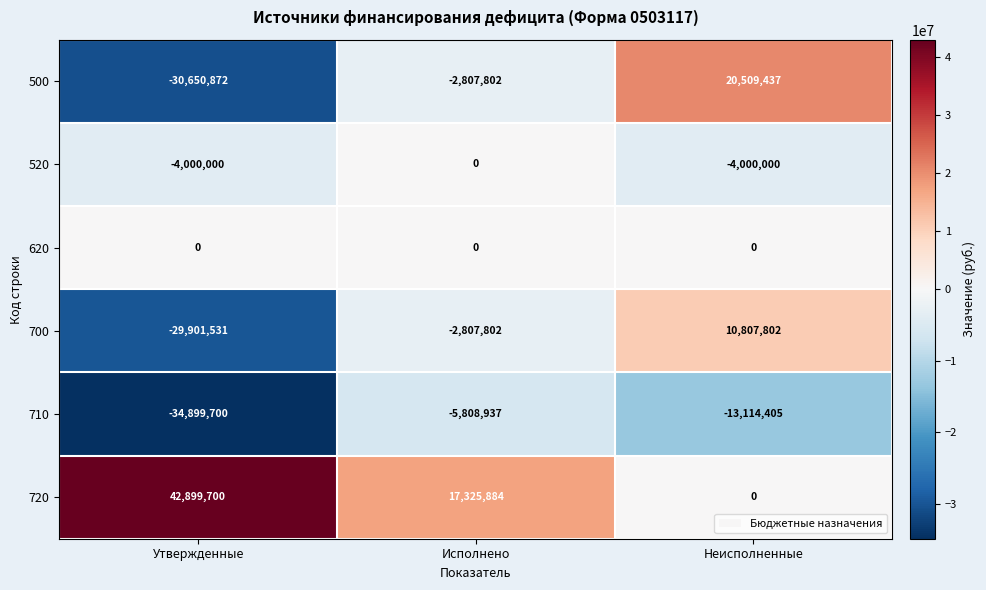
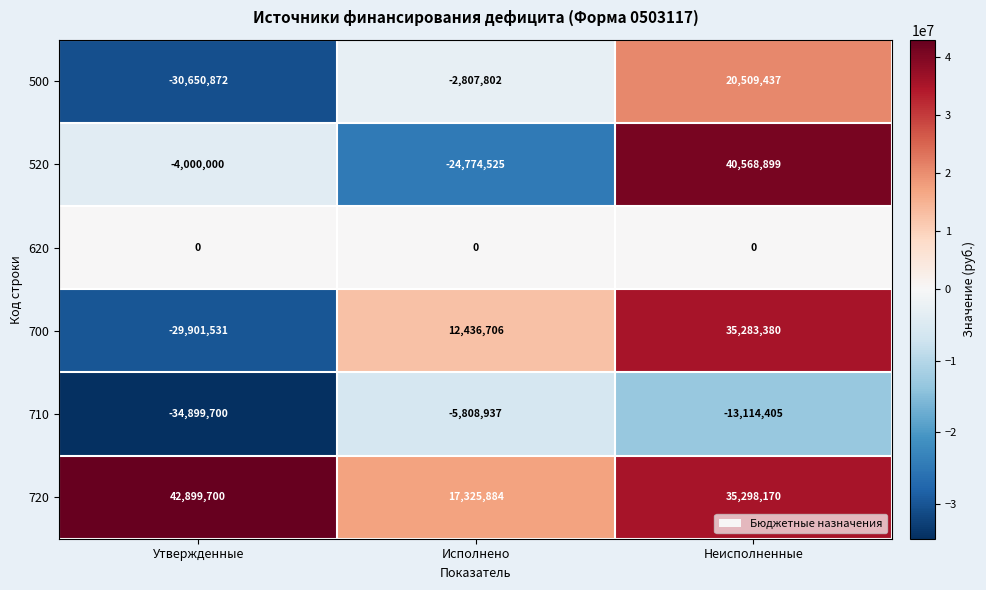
520, Исполнено: 0 -> -24,774,525
520, Неисполненные: -4,000,000 -> 40,568,899
700, Исполнено: -2,807,802 -> 12,436,706
700, Неисполненные: 10,807,802 -> 35,283,380
720, Неисполненные: 0 -> 35,298,170
